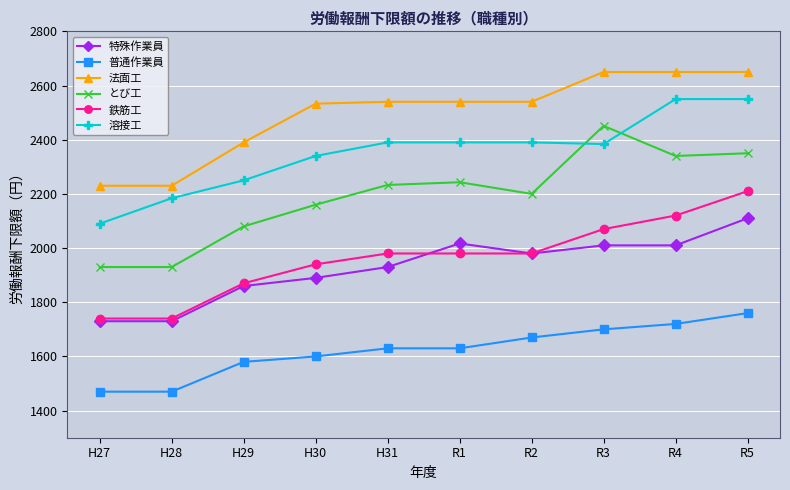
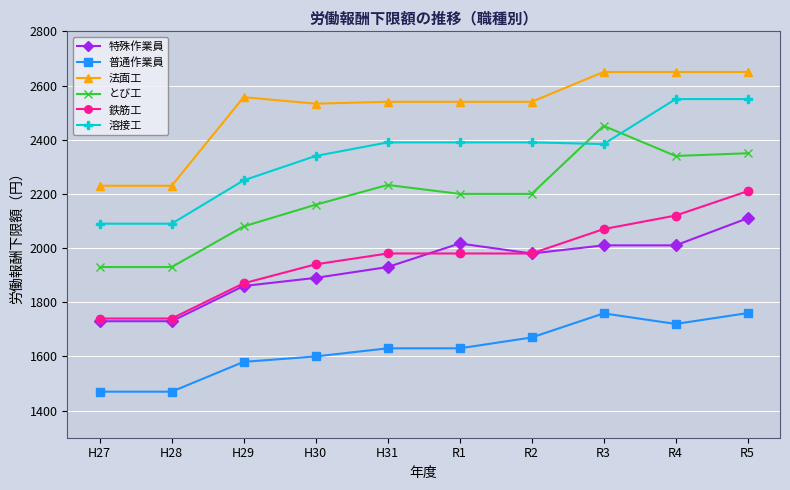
溶接工, H28: 2180 -> 2090
法面工, H29: 2390 -> 2560
とび工, R1: 2240 -> 2200
普通作業員, R3: 1700 -> 1760
